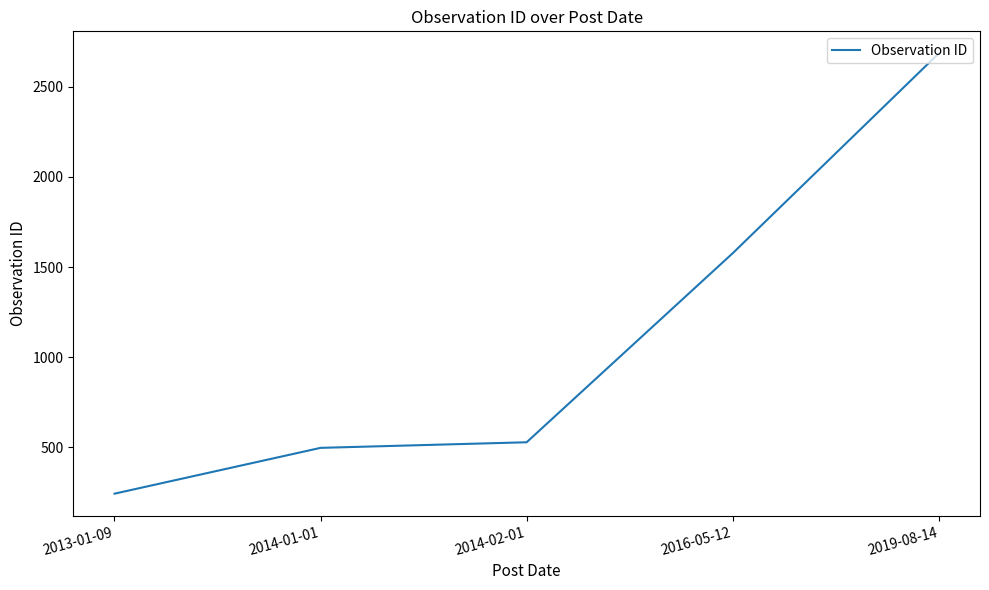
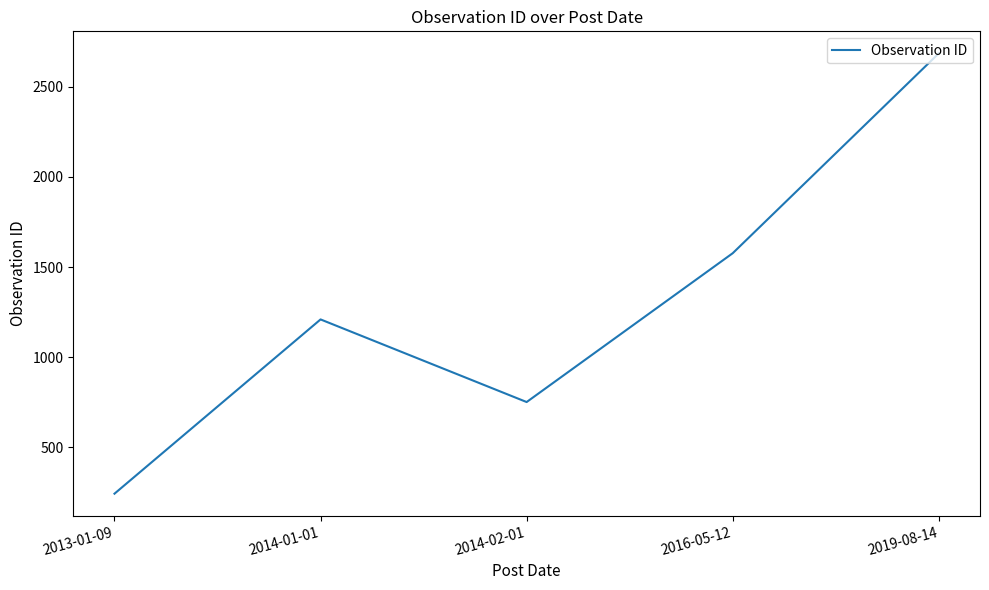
2014-01-01: 500 -> 1210
2014-02-01: 530 -> 750
